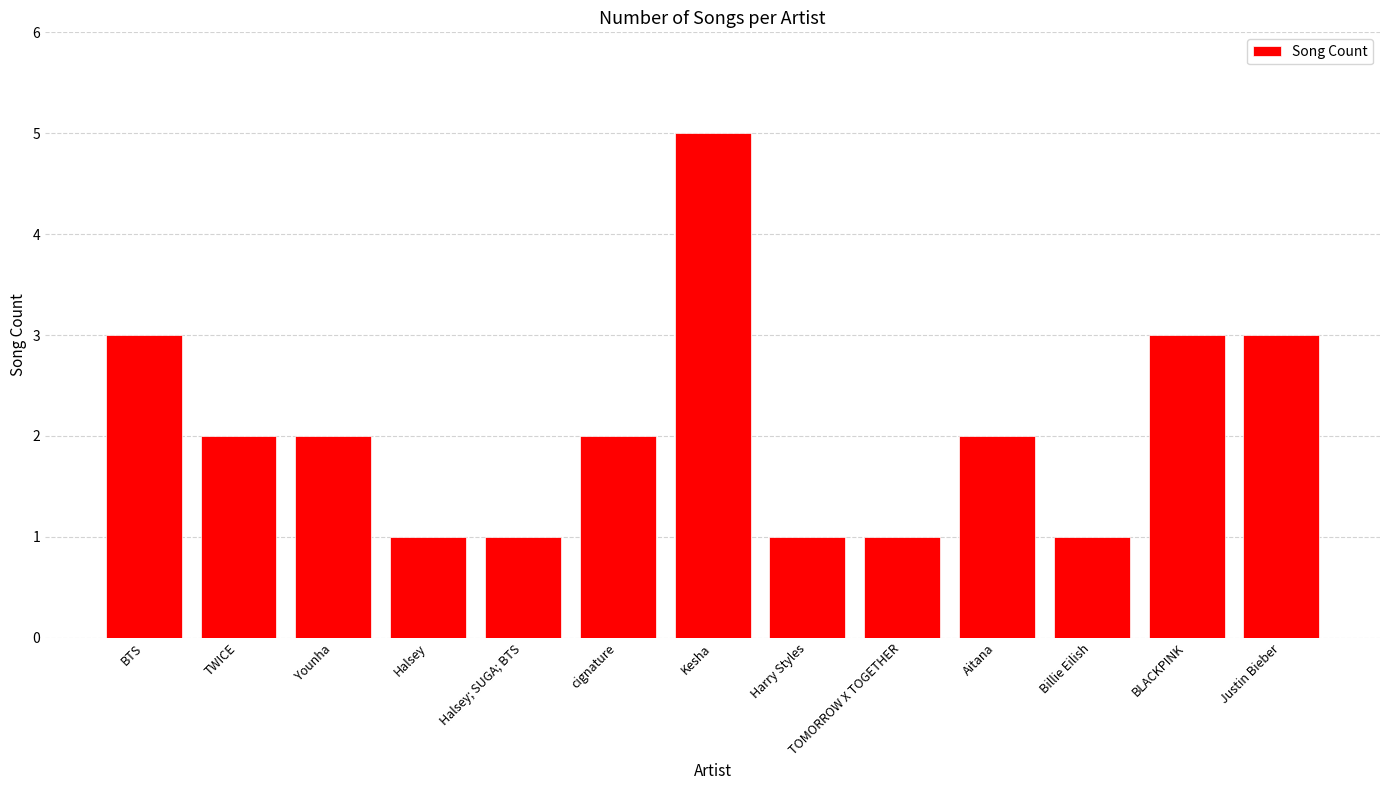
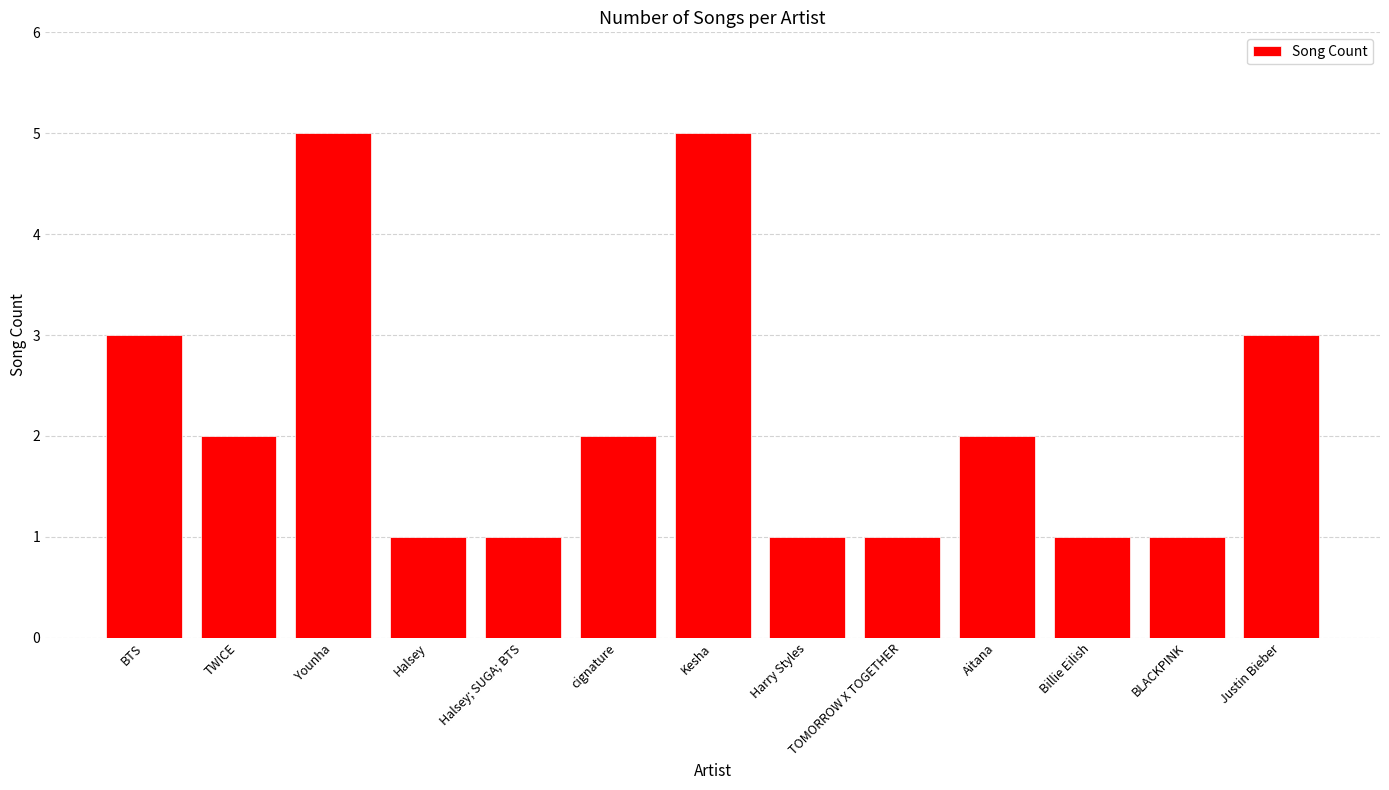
Younha: 2 -> 5
BLACKPINK: 3 -> 1
